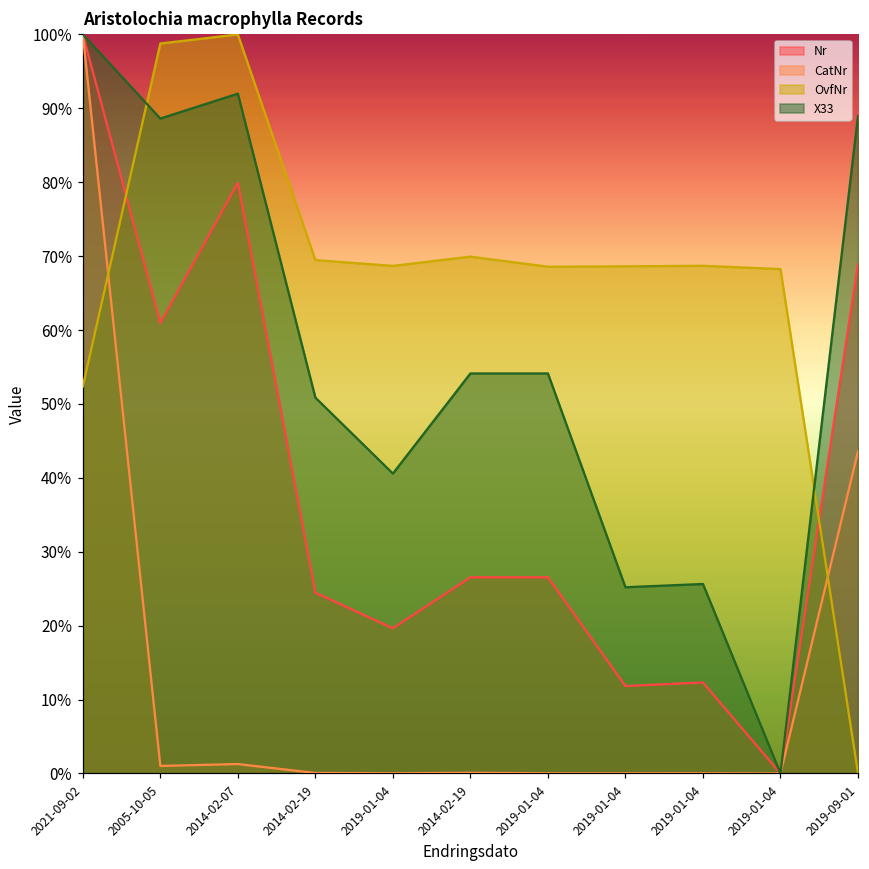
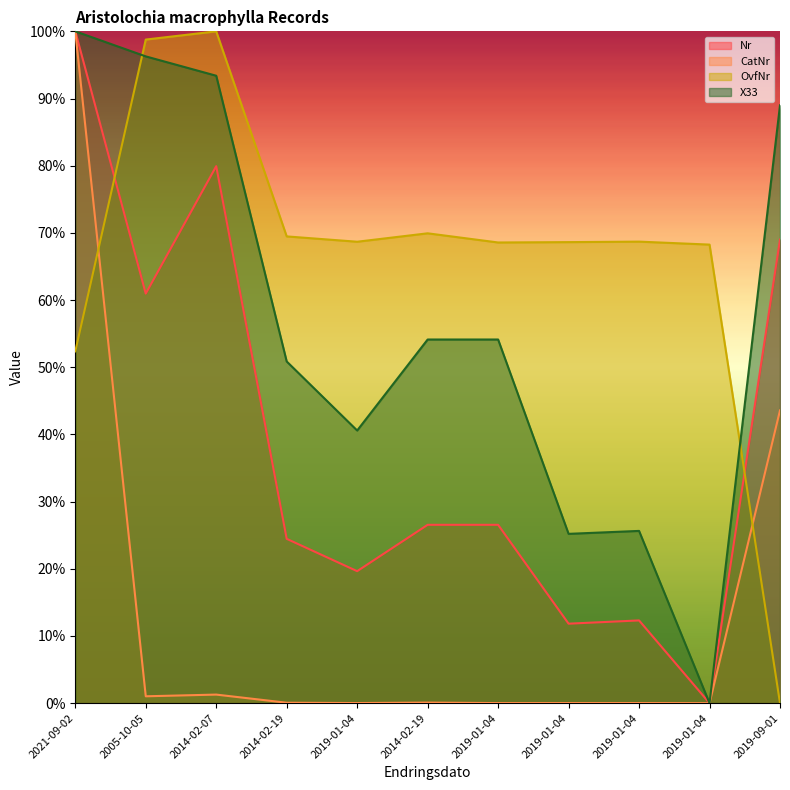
X33, 2005-10-05: 89% -> 96%
X33, 2014-02-07: 92% -> 93%
